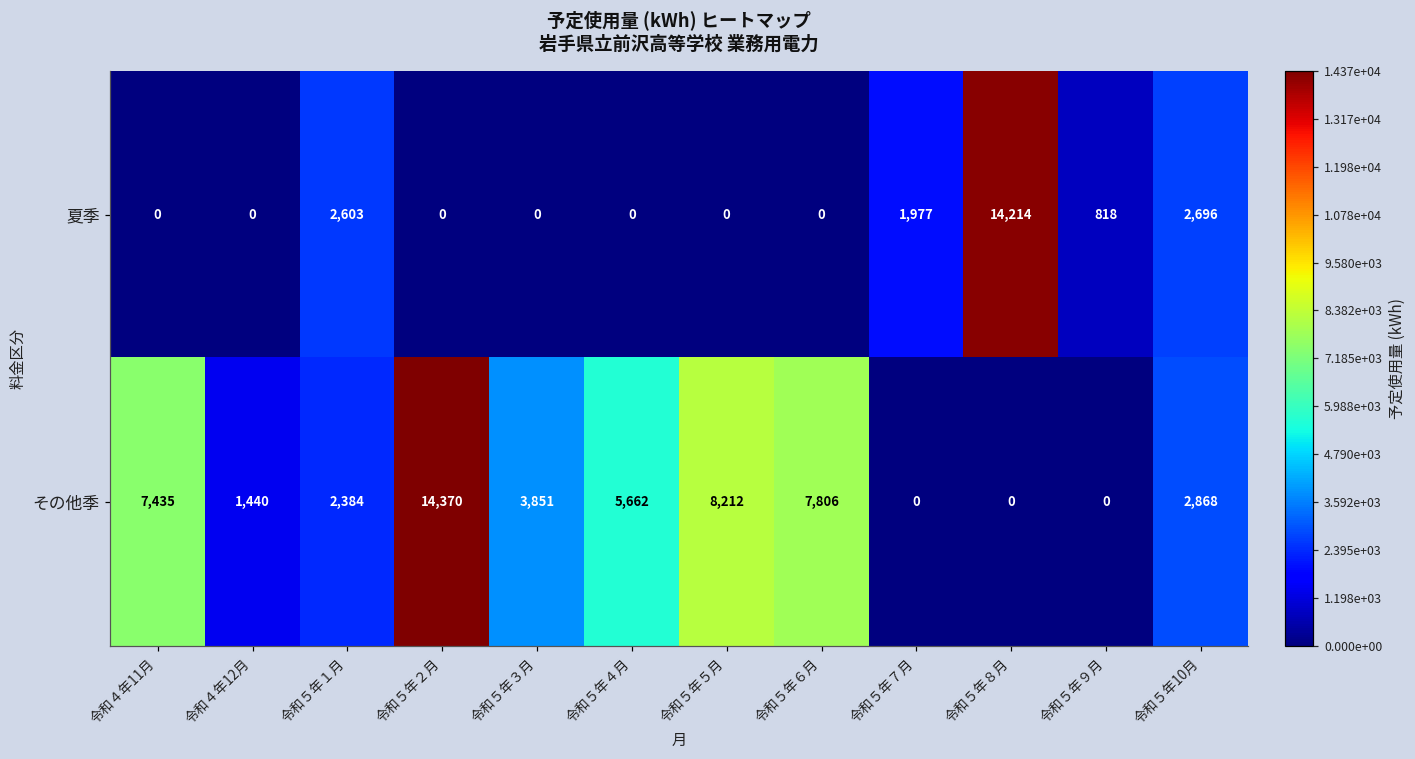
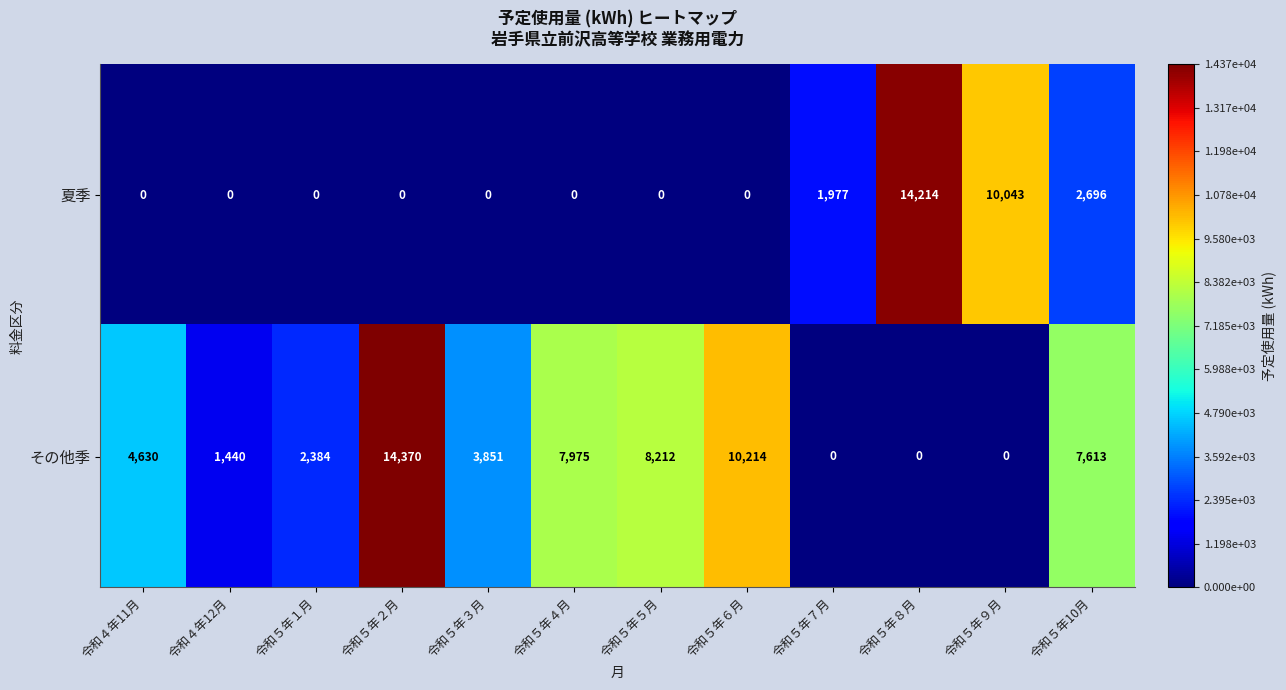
夏季, 令和５年１月: 2,603 -> 0
夏季, 令和５年９月: 818 -> 10,043
その他季, 令和４年11月: 7,435 -> 4,630
その他季, 令和５年４月: 5,662 -> 7,975
その他季, 令和５年６月: 7,806 -> 10,214
その他季, 令和５年10月: 2,868 -> 7,613
